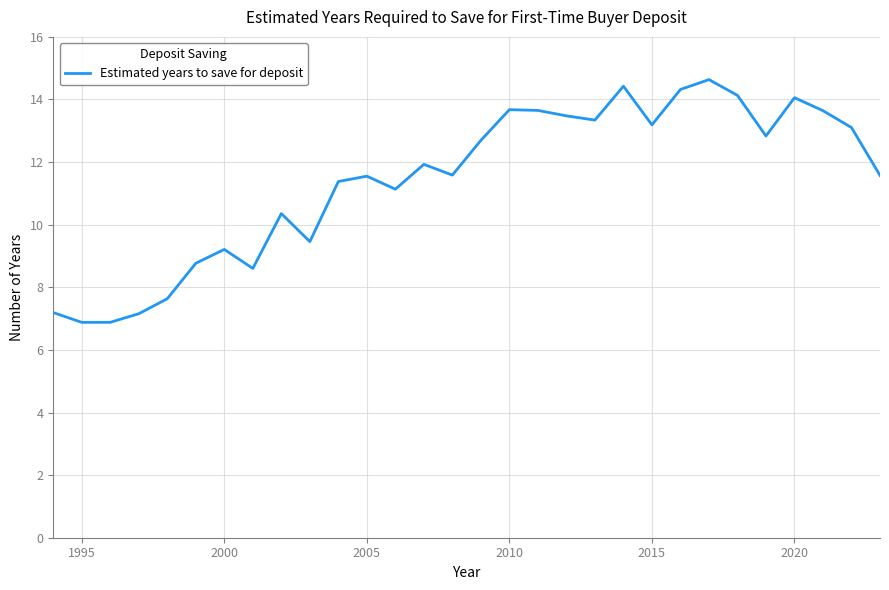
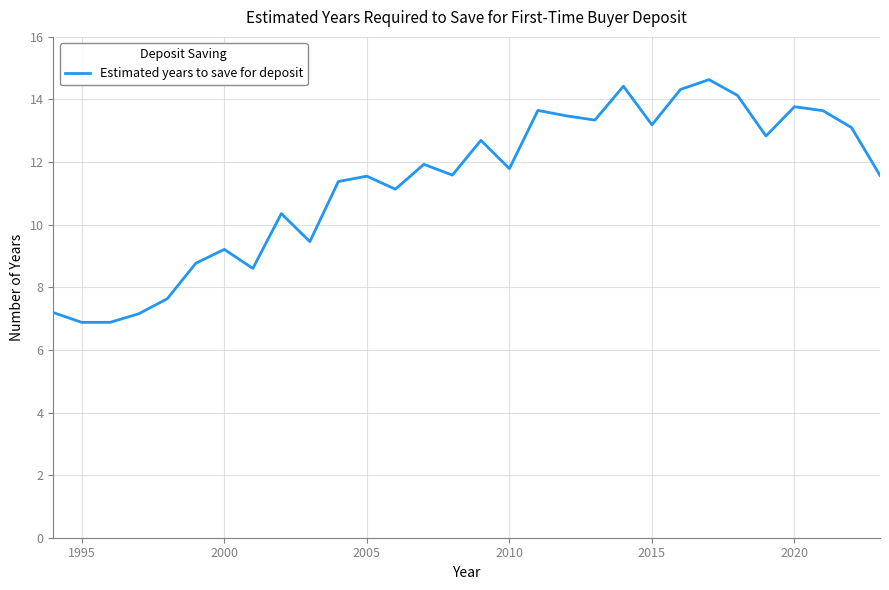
2010: 13.7 -> 11.8
2020: 14.1 -> 13.8
